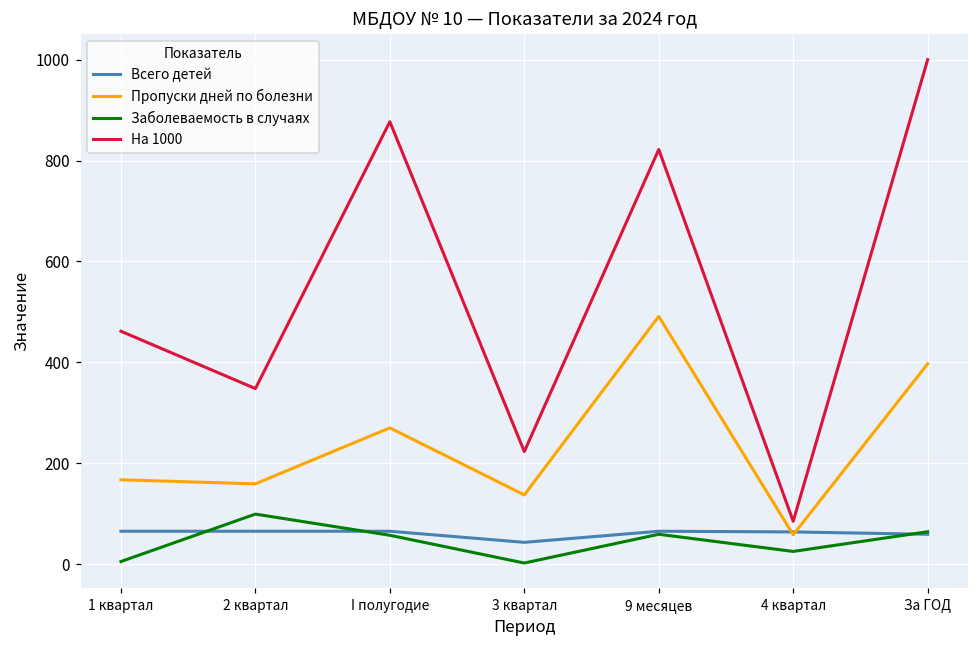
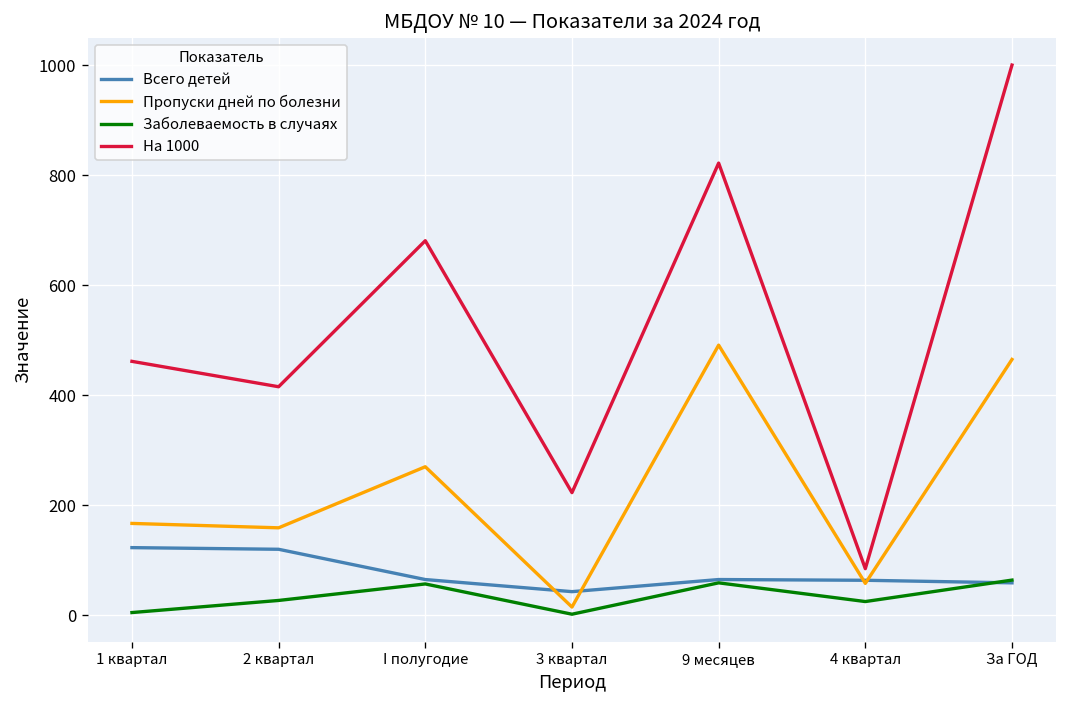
Всего детей, 1 квартал: 70 -> 120
Всего детей, 2 квартал: 70 -> 120
Заболеваемость в случаях, 2 квартал: 100 -> 30
На 1000, 2 квартал: 350 -> 420
На 1000, I полугодие: 880 -> 680
Пропуски дней по болезни, 3 квартал: 140 -> 20
Пропуски дней по болезни, За ГОД: 400 -> 470
